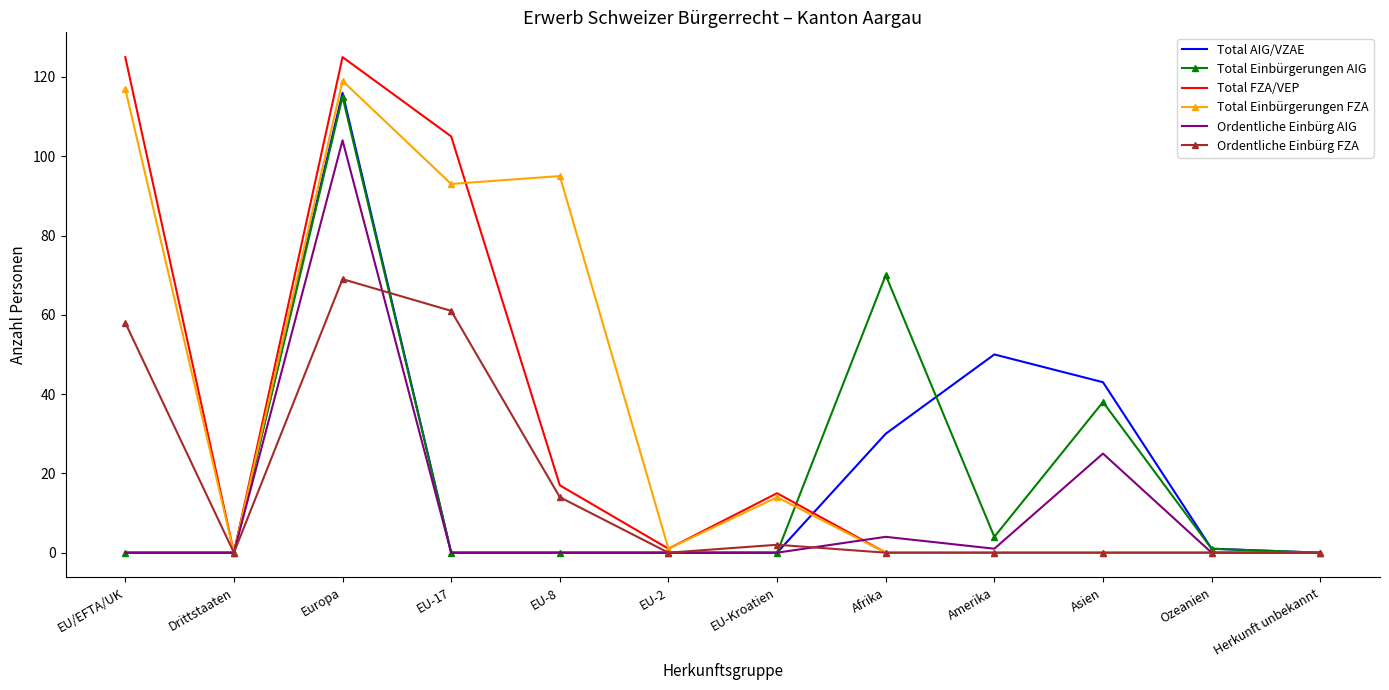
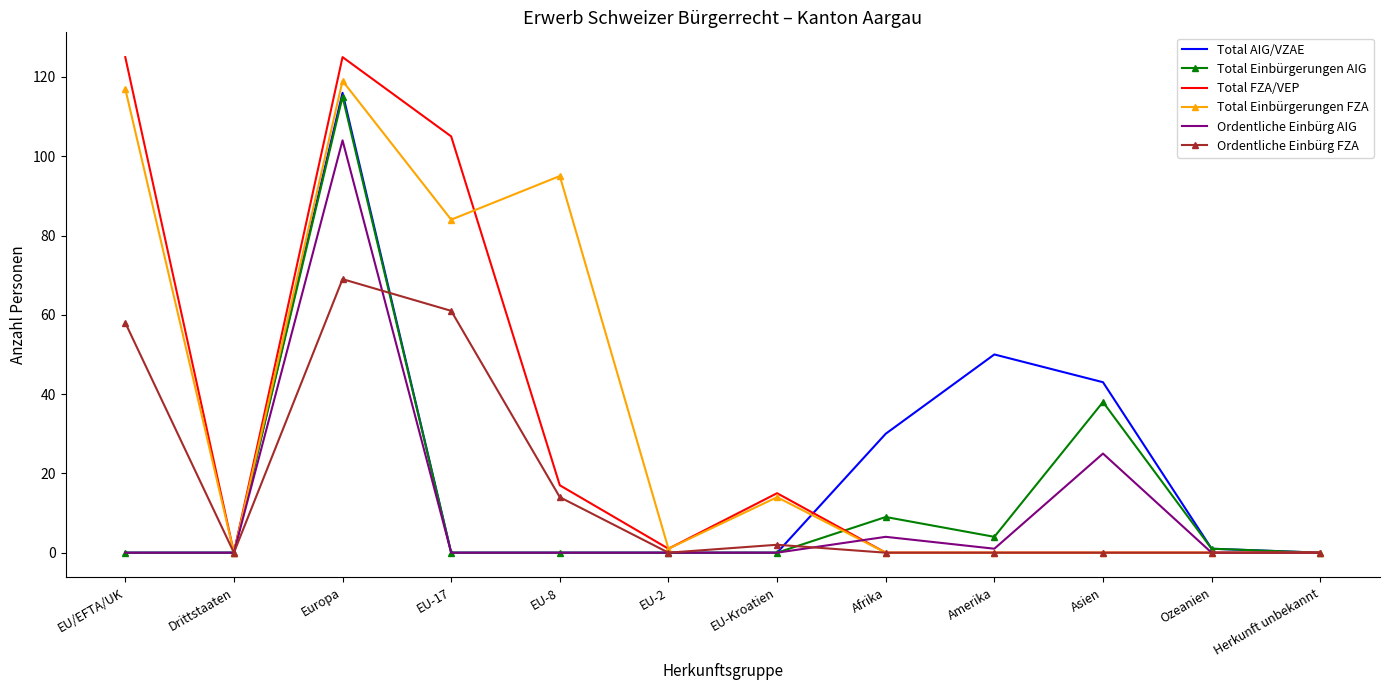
Total Einbürgerungen FZA, EU-17: 93 -> 84
Total Einbürgerungen AIG, Afrika: 70 -> 9
